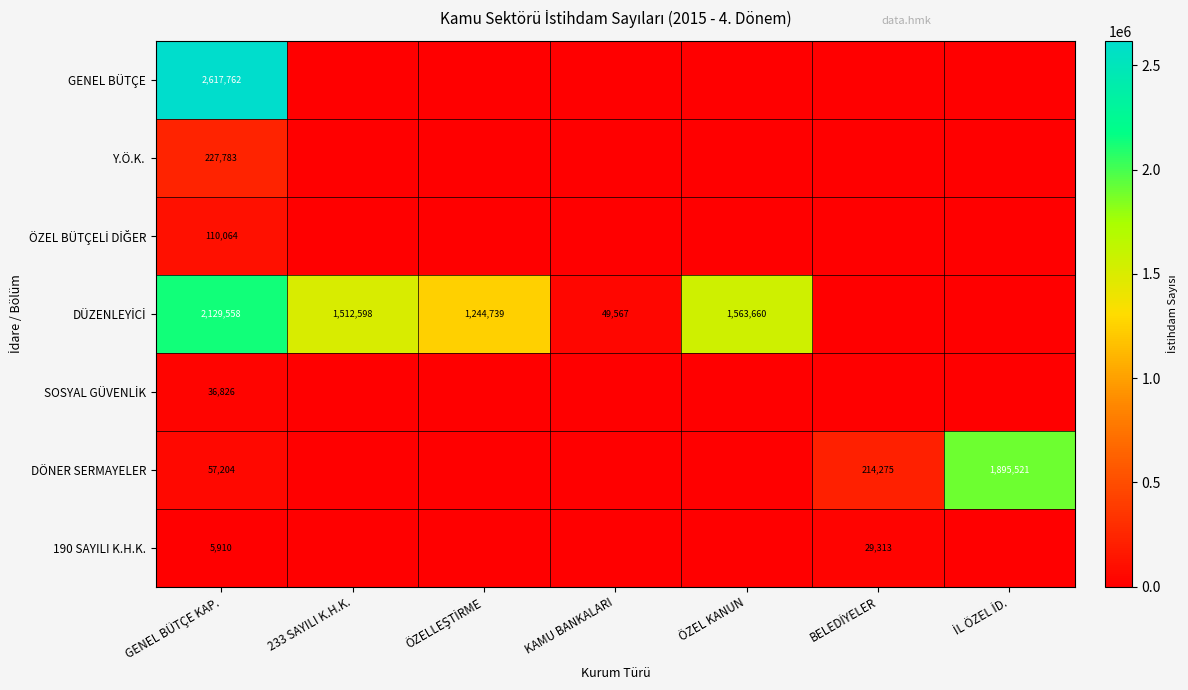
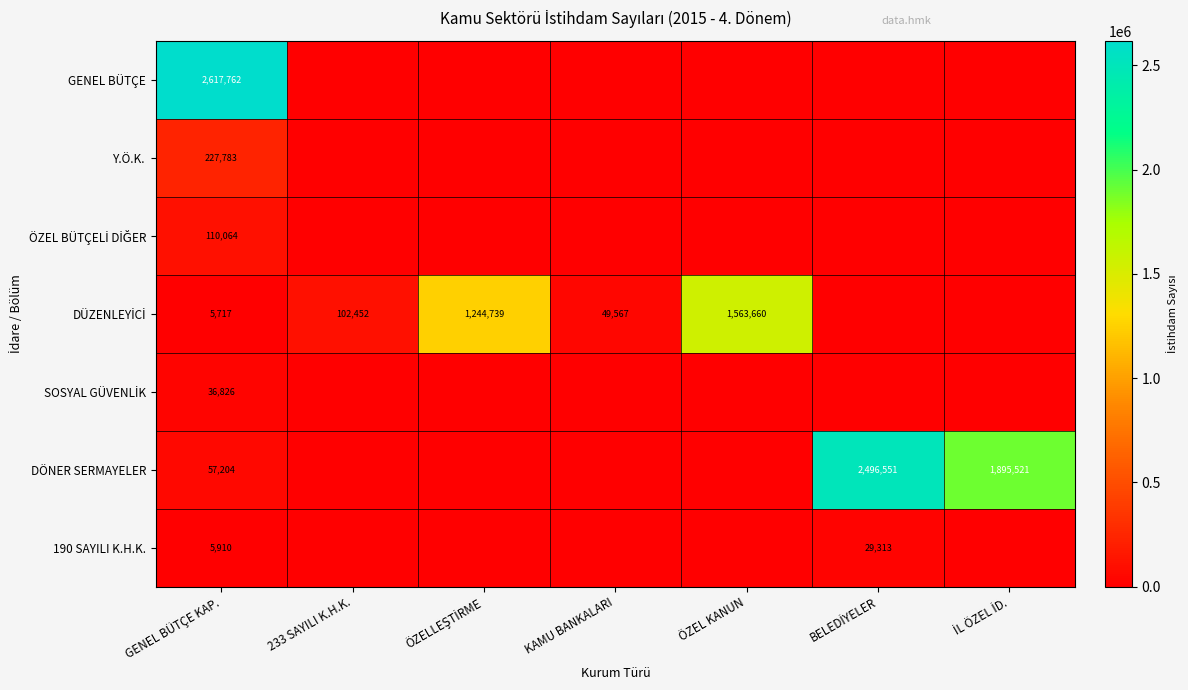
DÜZENLEYİCİ, GENEL BÜTÇE KAP.: 2,129,558 -> 5,717
DÜZENLEYİCİ, 233 SAYILI K.H.K.: 1,512,598 -> 102,452
DÖNER SERMAYELER, BELEDİYELER: 214,275 -> 2,496,551
